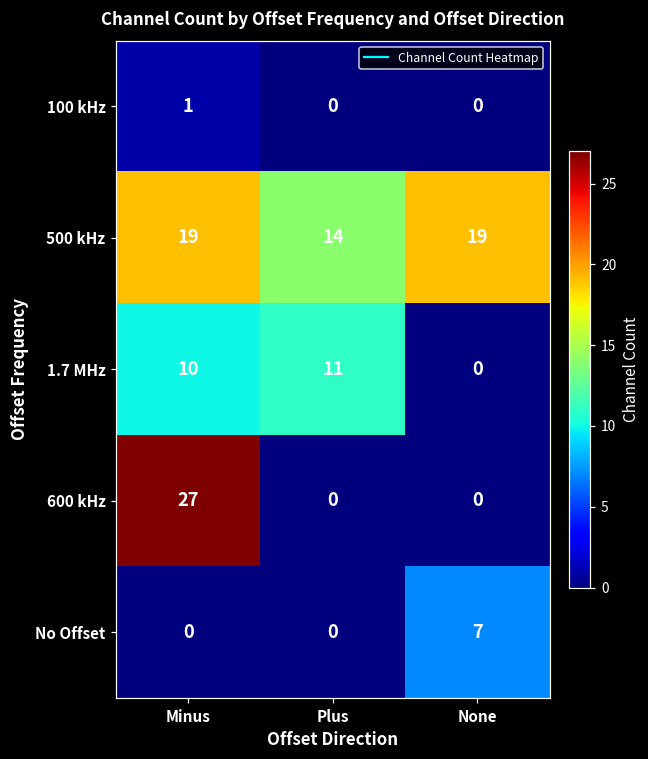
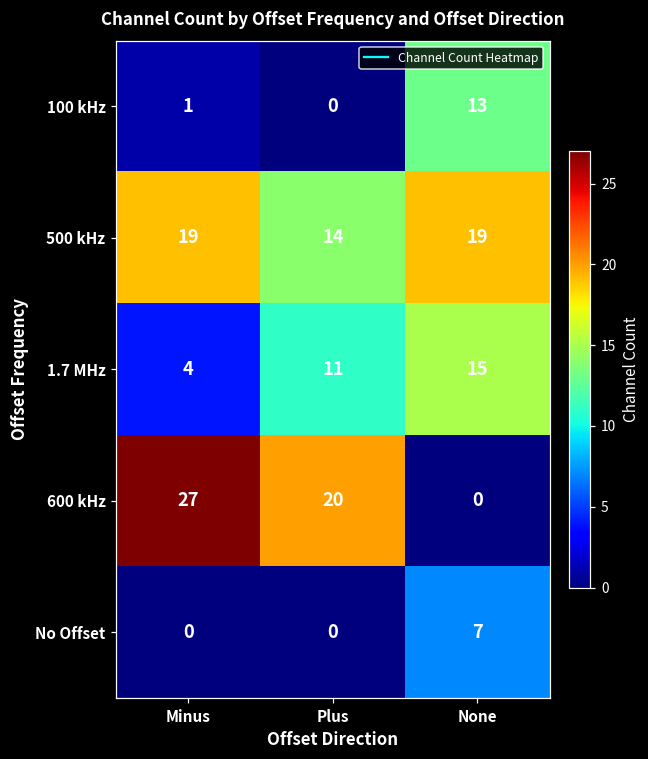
100 kHz, None: 0 -> 13
1.7 MHz, Minus: 10 -> 4
1.7 MHz, None: 0 -> 15
600 kHz, Plus: 0 -> 20
